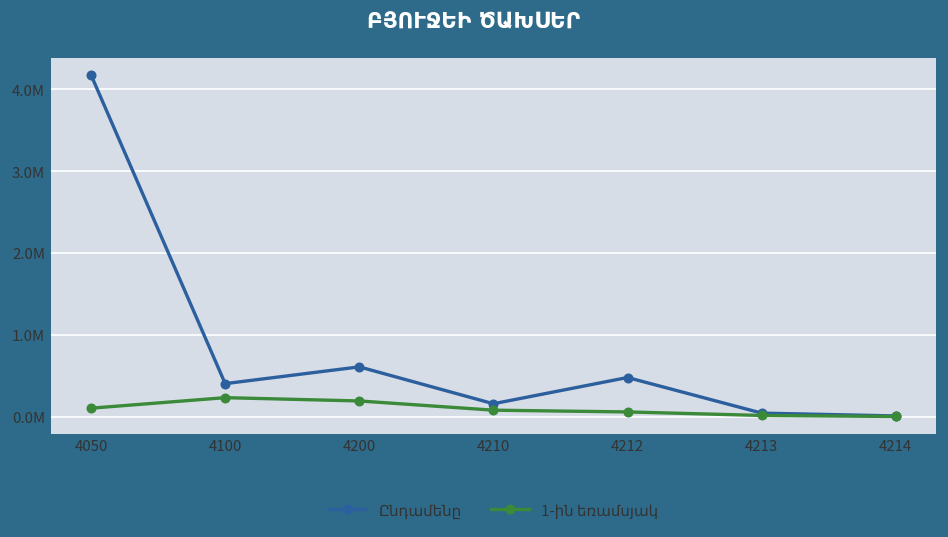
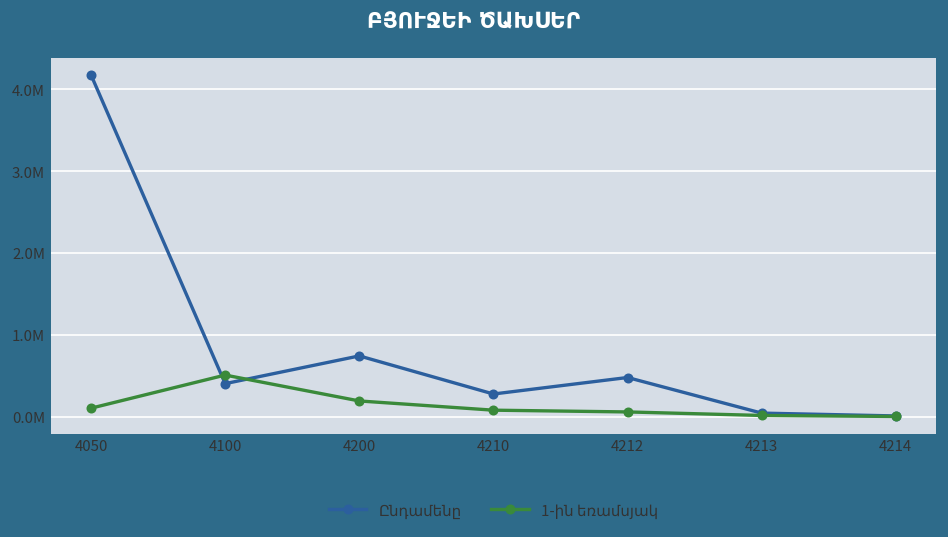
1-ին եռամսյակ, 4100: 200000 -> 500000
Ընդամենը, 4200: 600000 -> 700000
Ընդամենը, 4210: 200000 -> 300000
